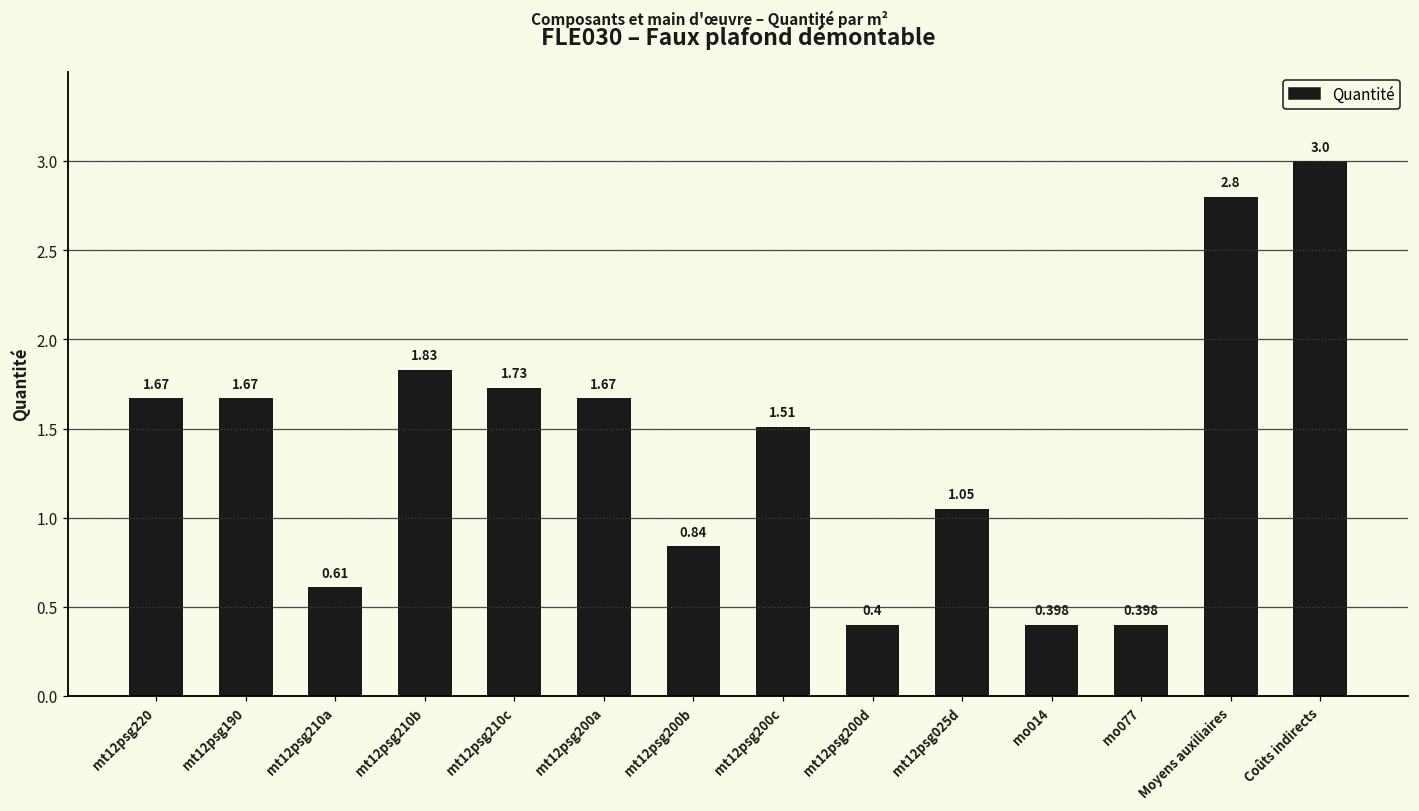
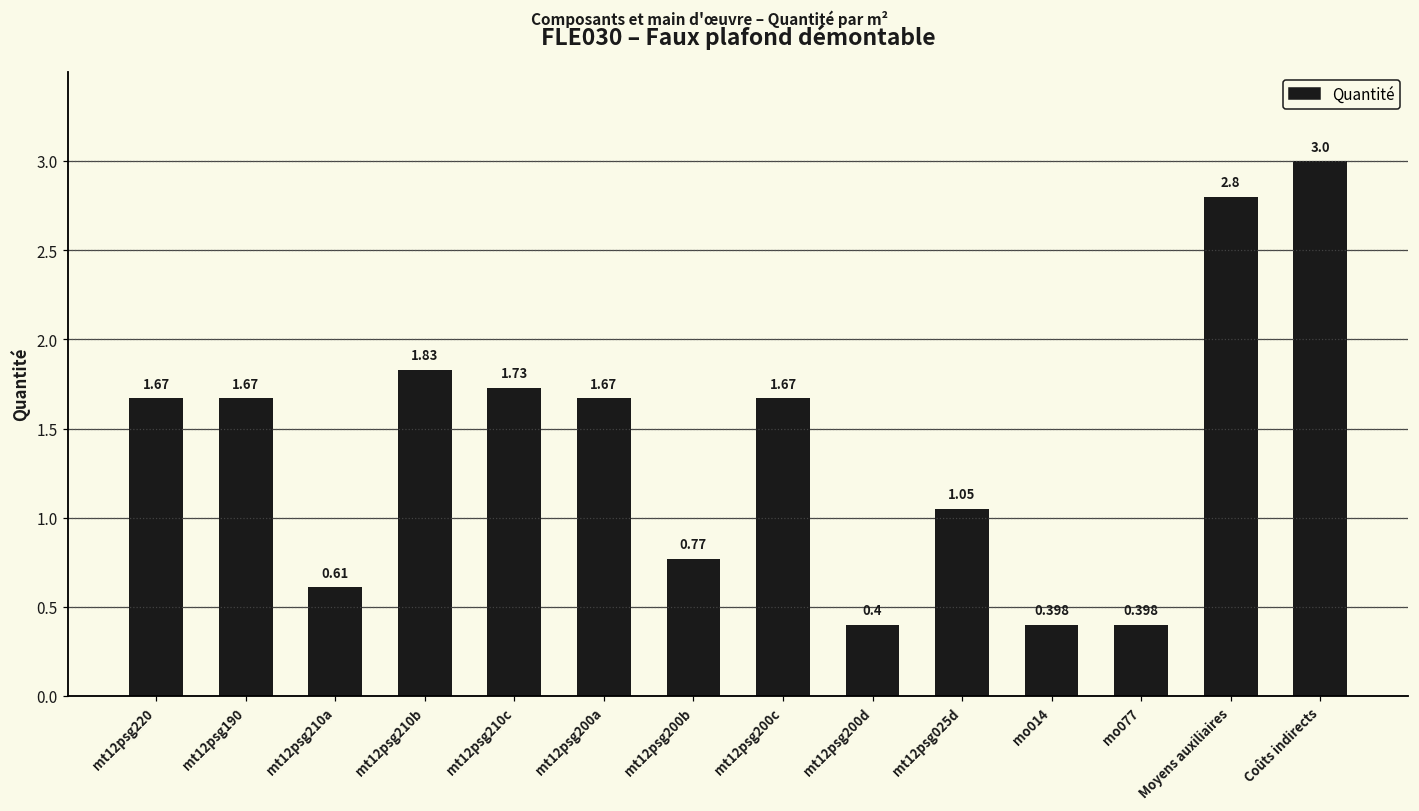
mt12psg200b: 0.84 -> 0.77
mt12psg200c: 1.51 -> 1.67
